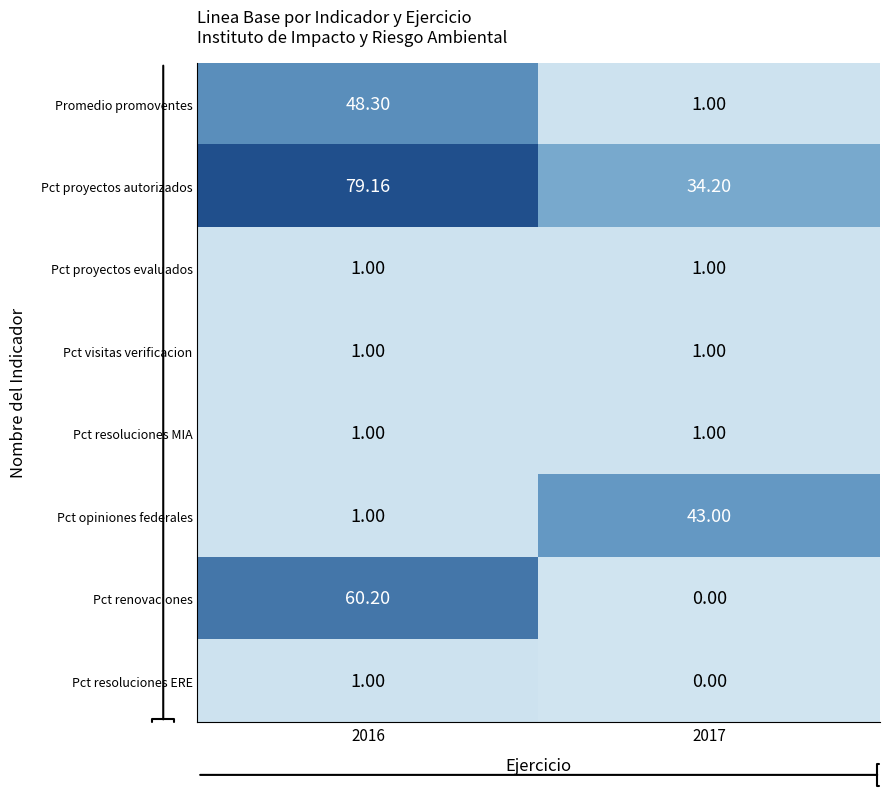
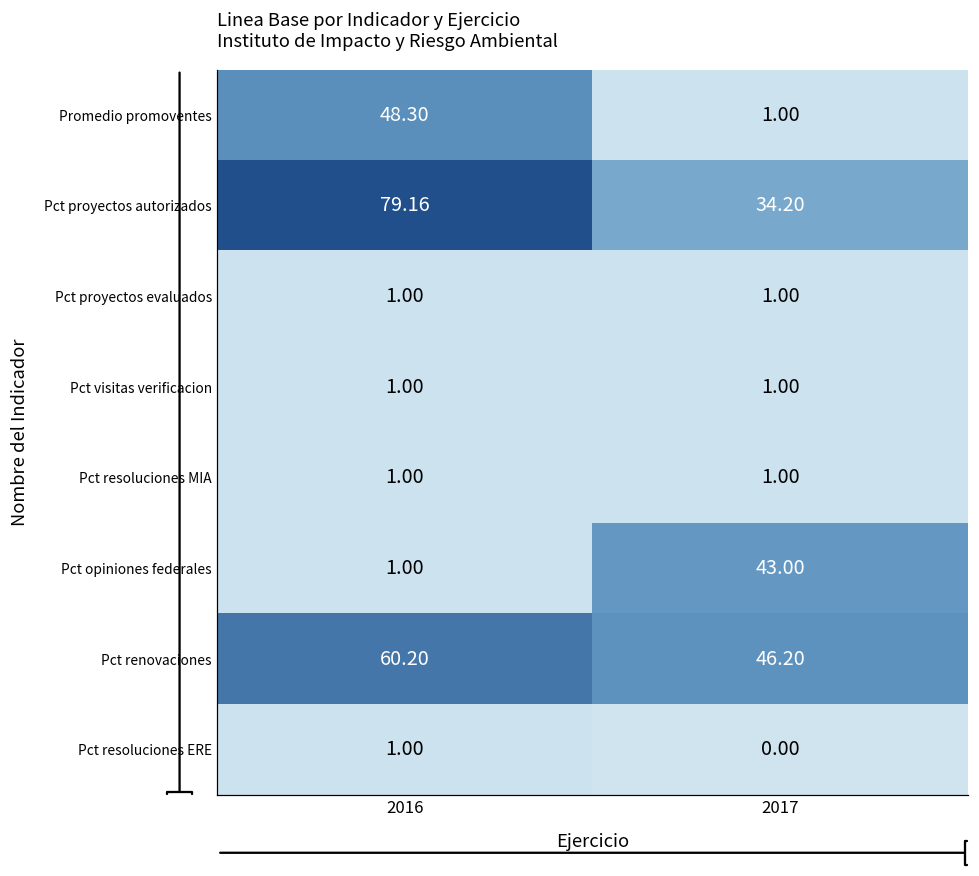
Pct renovaciones, 2017: 0.00 -> 46.20
